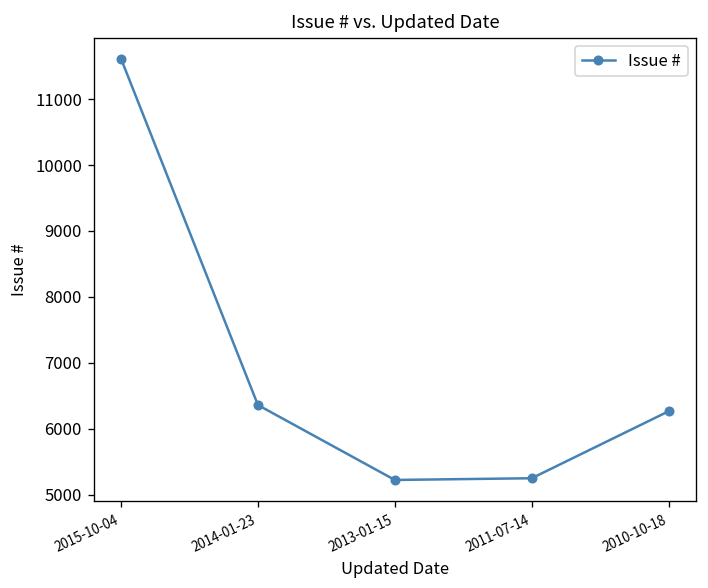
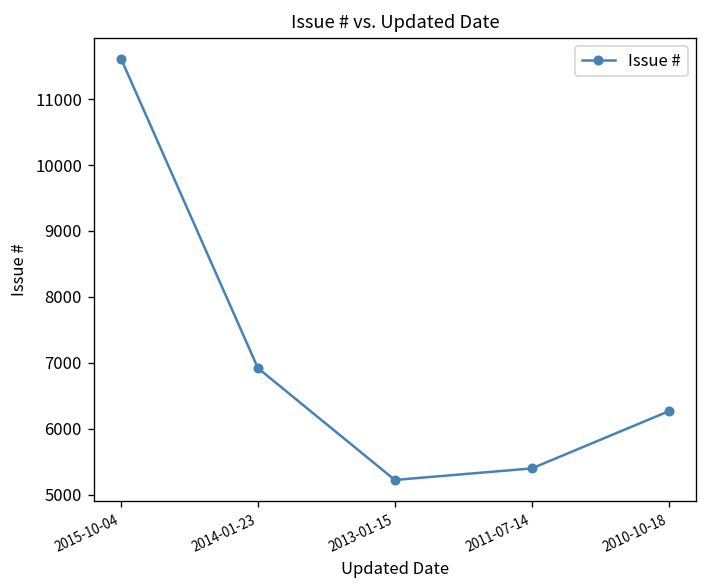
2014-01-23: 6400 -> 6900
2011-07-14: 5200 -> 5400
